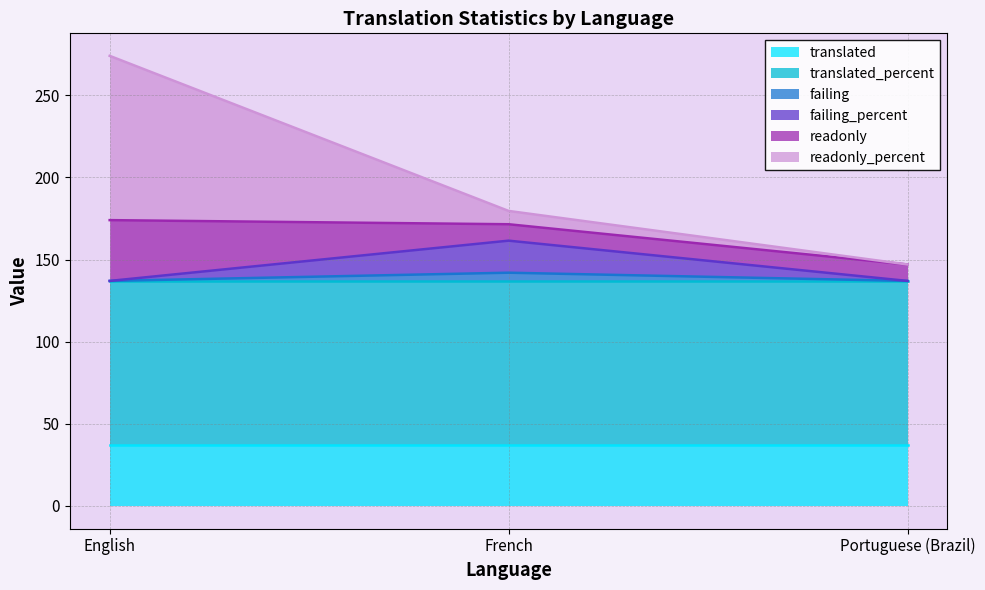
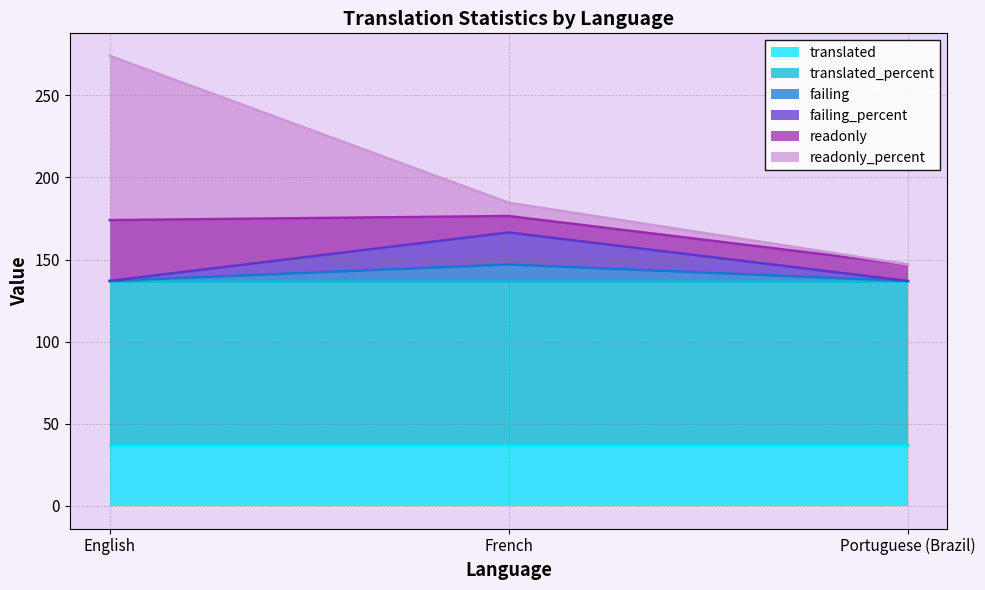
failing, French: 5 -> 10
